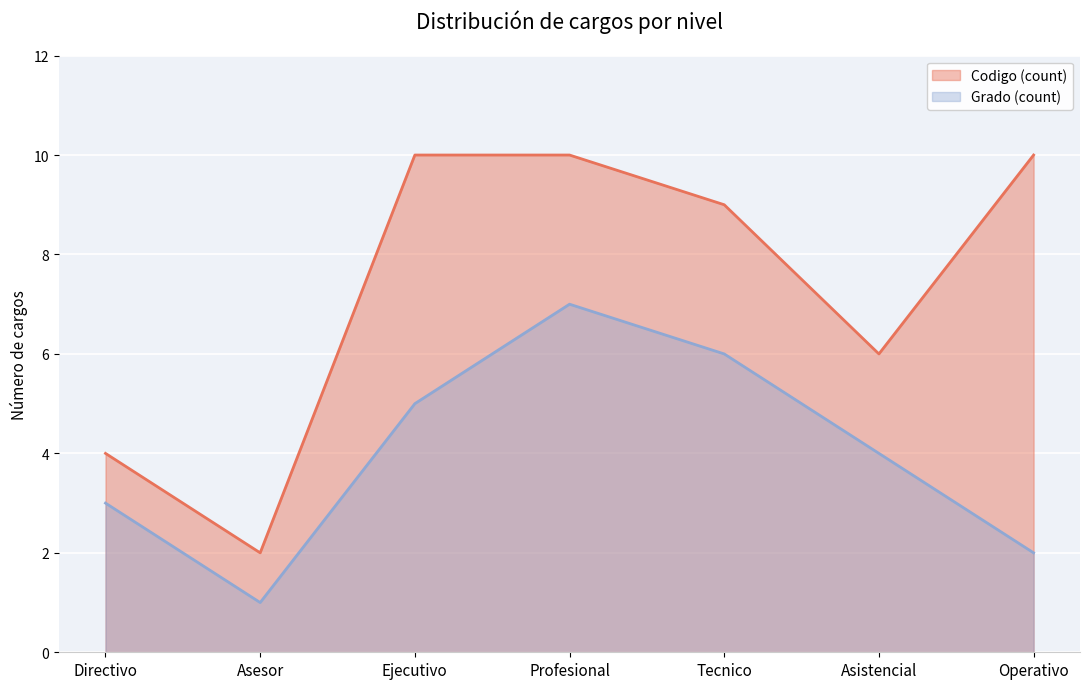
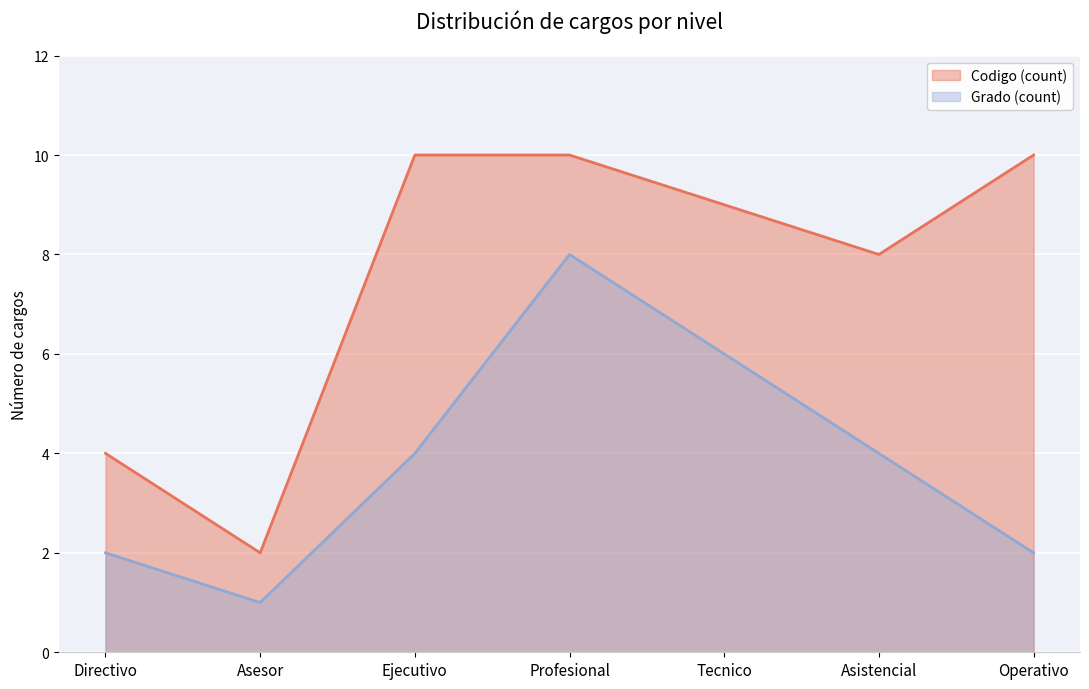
Grado (count), Directivo: 3 -> 2
Grado (count), Ejecutivo: 5 -> 4
Grado (count), Profesional: 7 -> 8
Codigo (count), Asistencial: 6 -> 8
